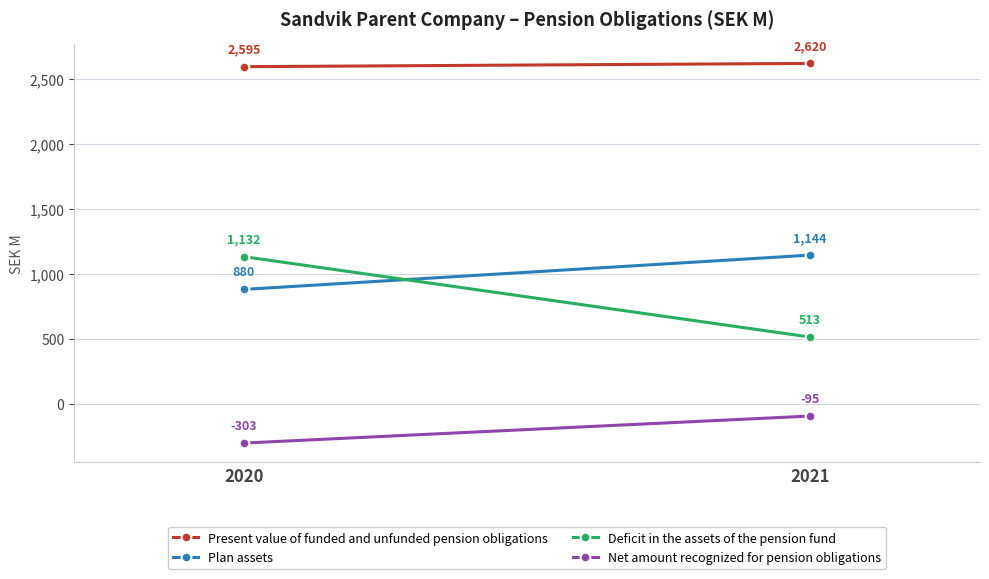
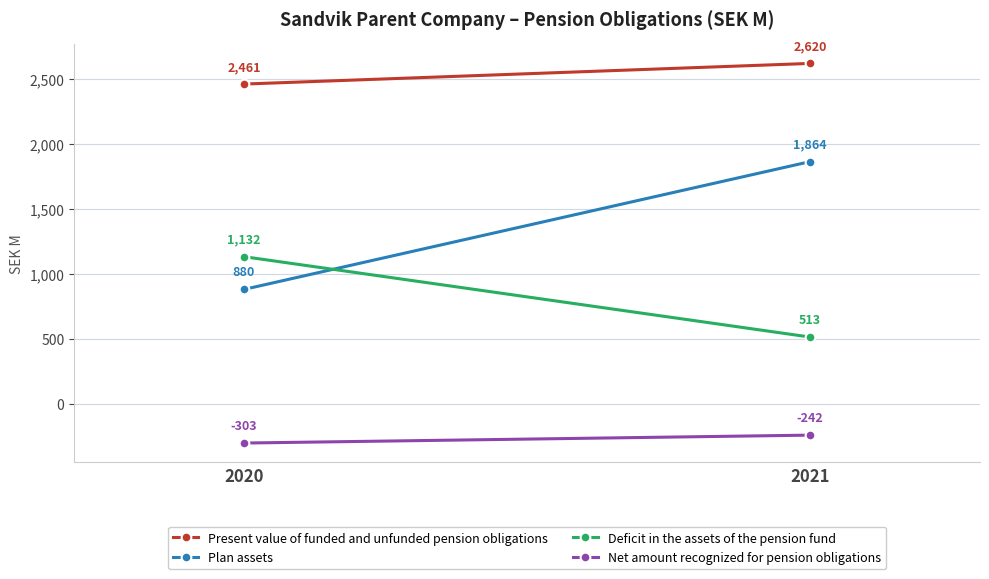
Present value of funded and unfunded pension obligations, 2020: 2,595 -> 2,461
Plan assets, 2021: 1,144 -> 1,864
Net amount recognized for pension obligations, 2021: -95 -> -242
